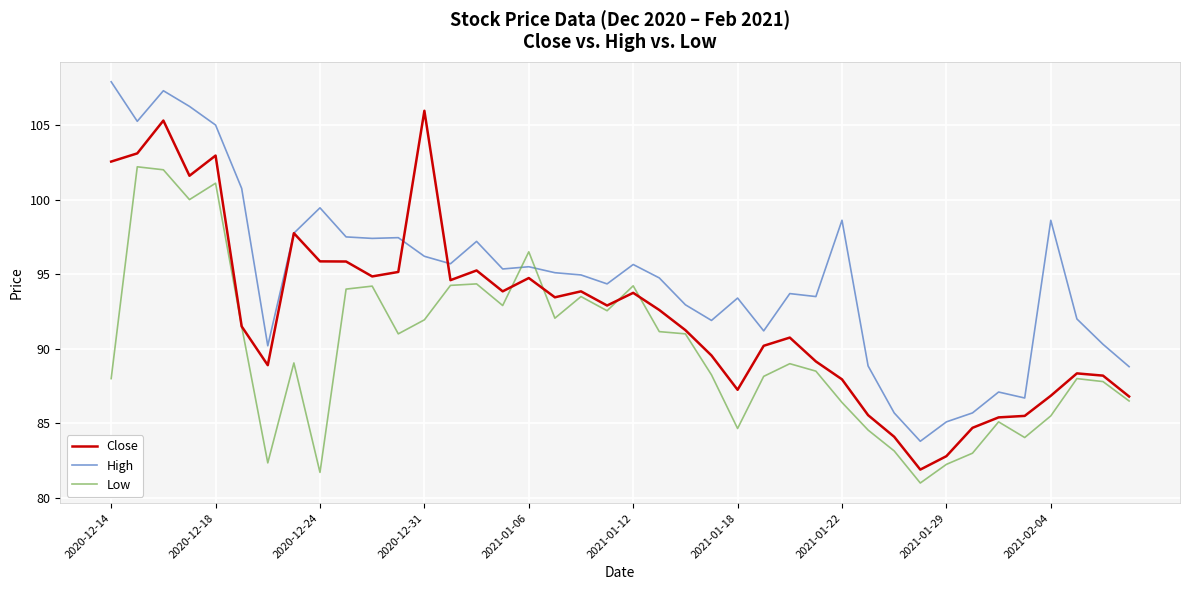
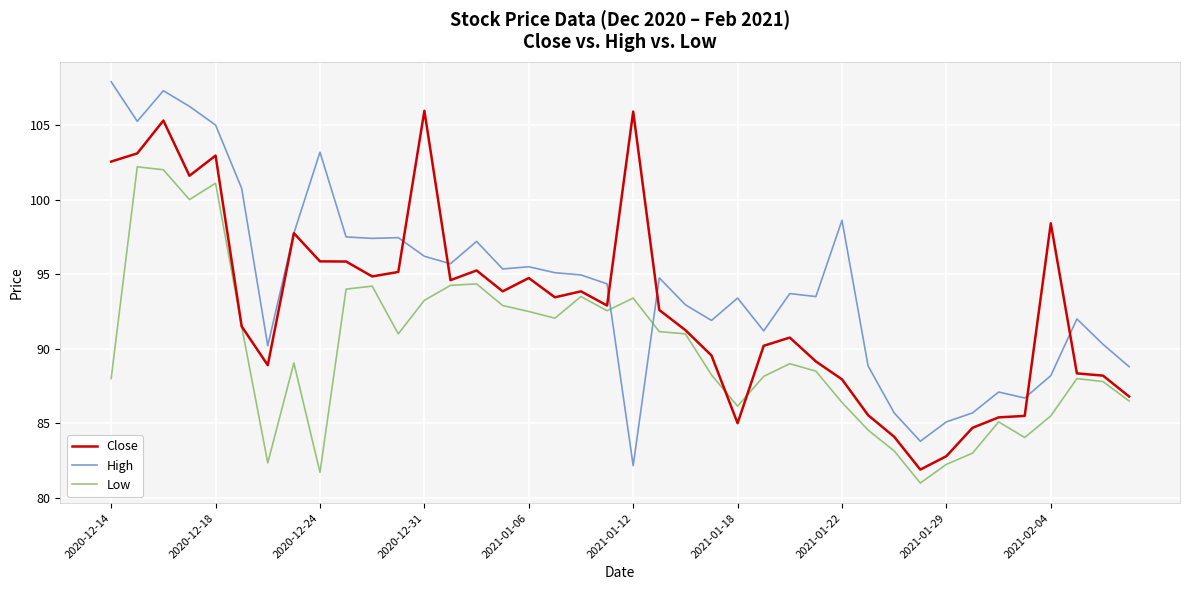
High, 2020-12-24: 99.4 -> 103.2
Low, 2020-12-31: 91.9 -> 93.3
Low, 2021-01-06: 96.5 -> 92.5
Close, 2021-01-12: 93.8 -> 105.9
High, 2021-01-12: 95.7 -> 82.2
Low, 2021-01-12: 94.2 -> 93.4
Close, 2021-01-18: 87.3 -> 85.0
Low, 2021-01-18: 84.7 -> 86.2
Close, 2021-02-04: 86.8 -> 98.4
High, 2021-02-04: 98.6 -> 88.2
